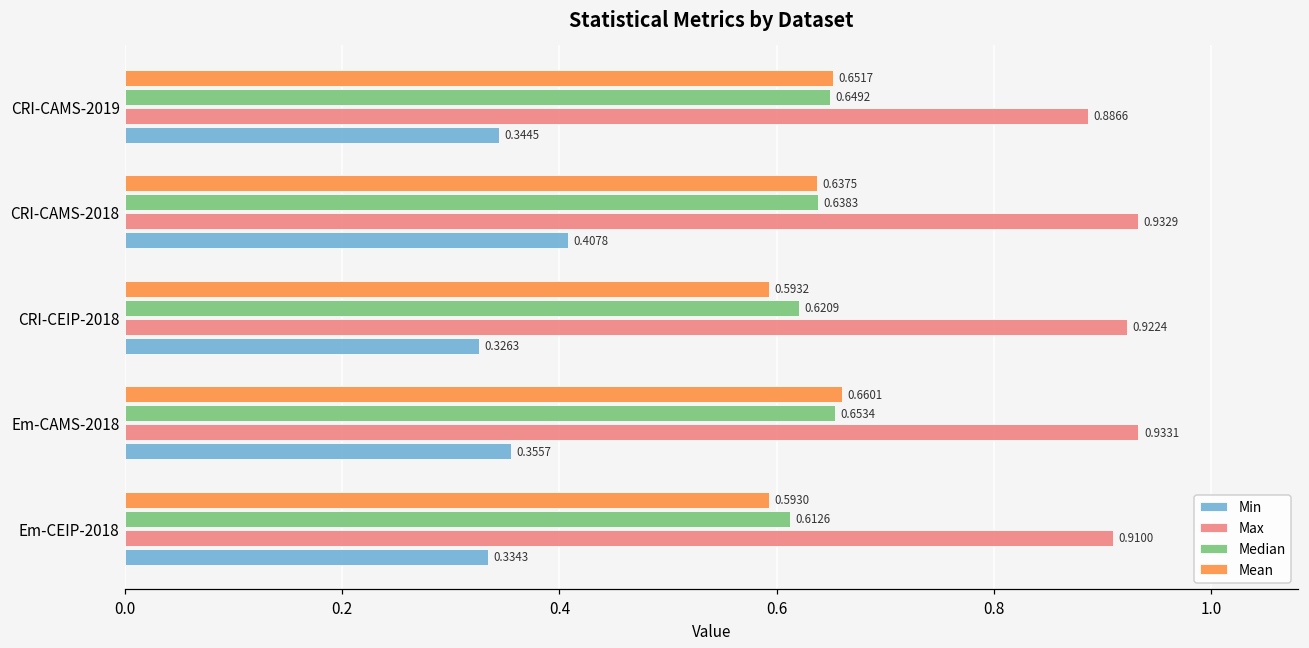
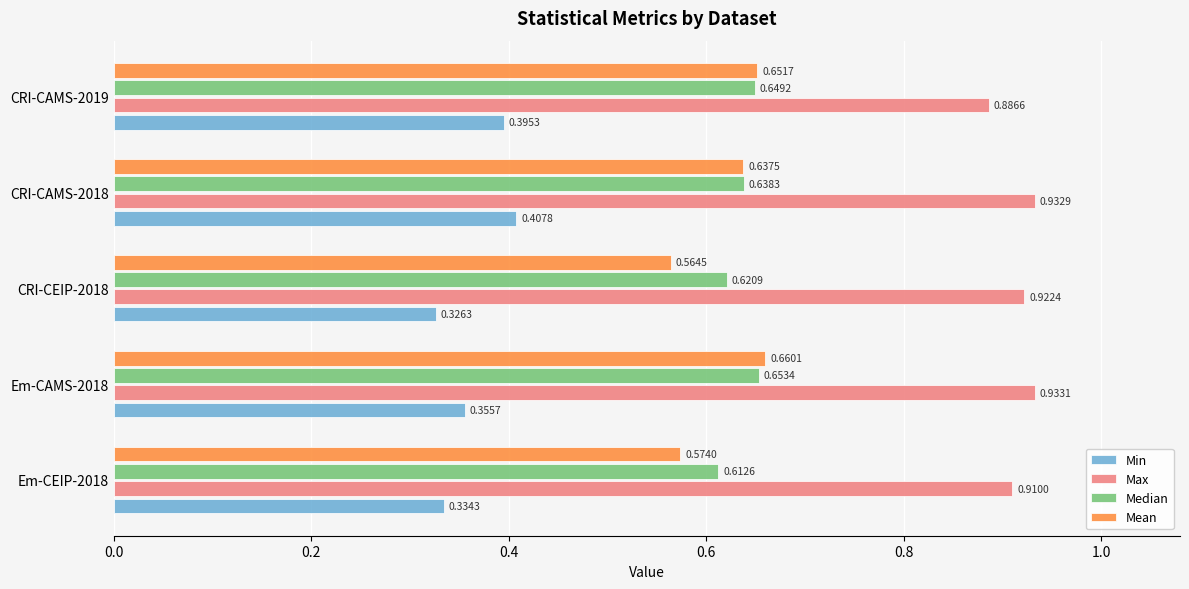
Min, CRI-CAMS-2019: 0.3445 -> 0.3953
Mean, CRI-CEIP-2018: 0.5932 -> 0.5645
Mean, Em-CEIP-2018: 0.5930 -> 0.5740
